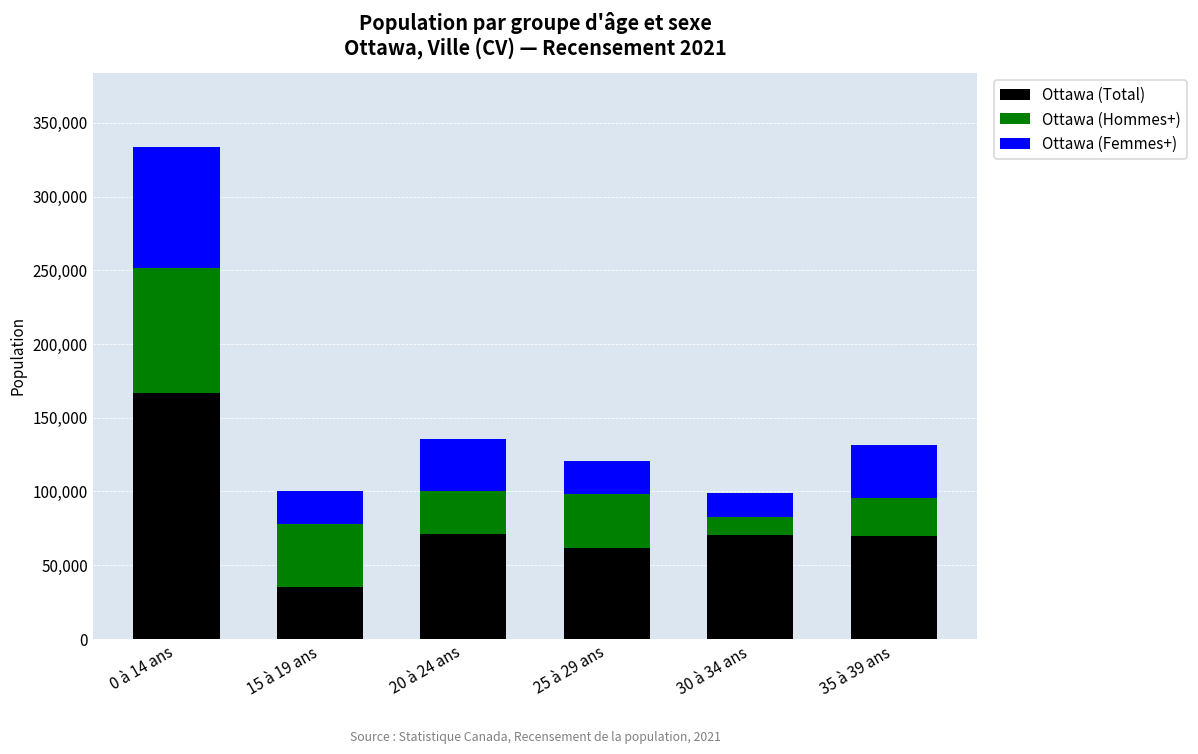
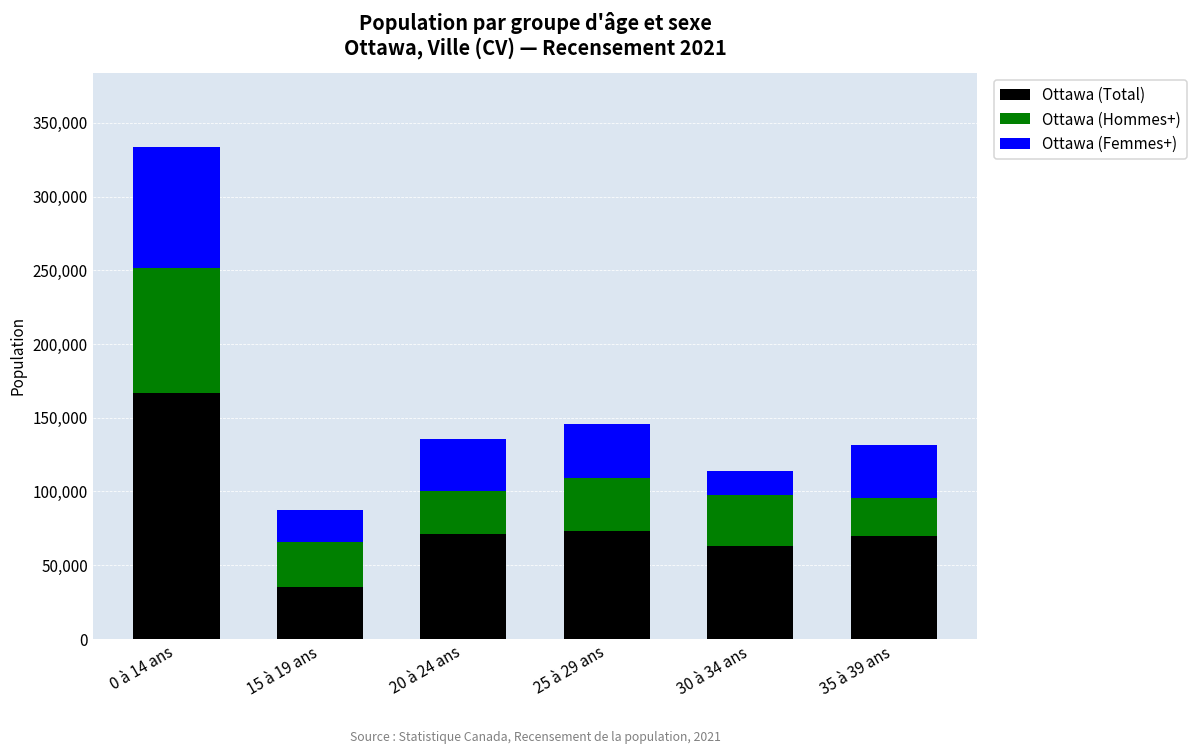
Ottawa (Hommes+), 15 à 19 ans: 43,000 -> 31,000
Ottawa (Total), 25 à 29 ans: 62,000 -> 73,000
Ottawa (Femmes+), 25 à 29 ans: 22,000 -> 36,000
Ottawa (Total), 30 à 34 ans: 70,000 -> 63,000
Ottawa (Hommes+), 30 à 34 ans: 12,000 -> 35,000
